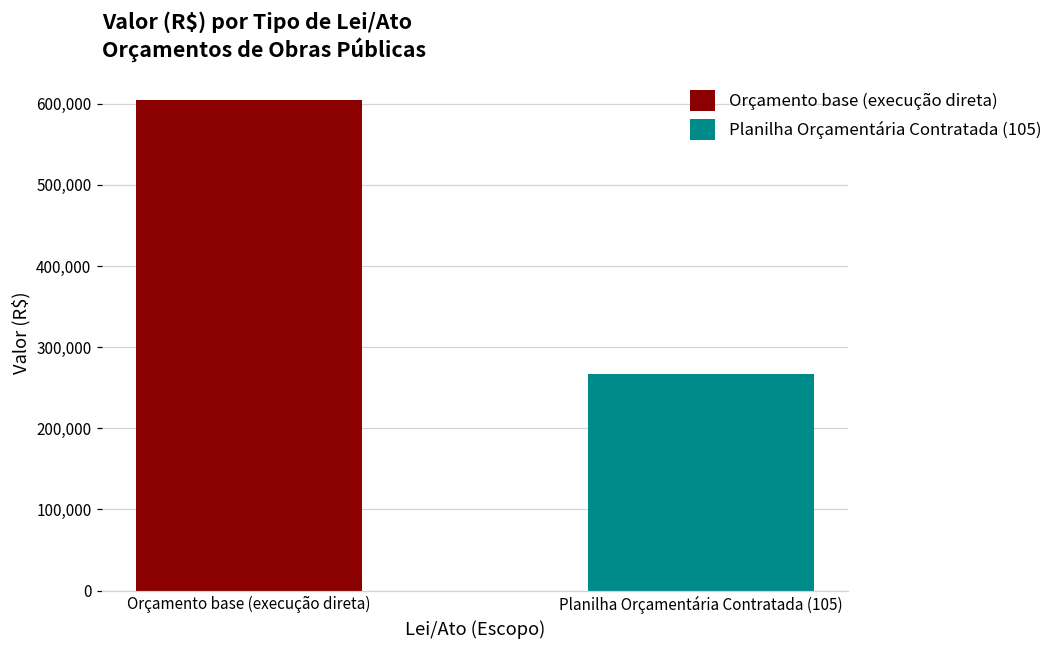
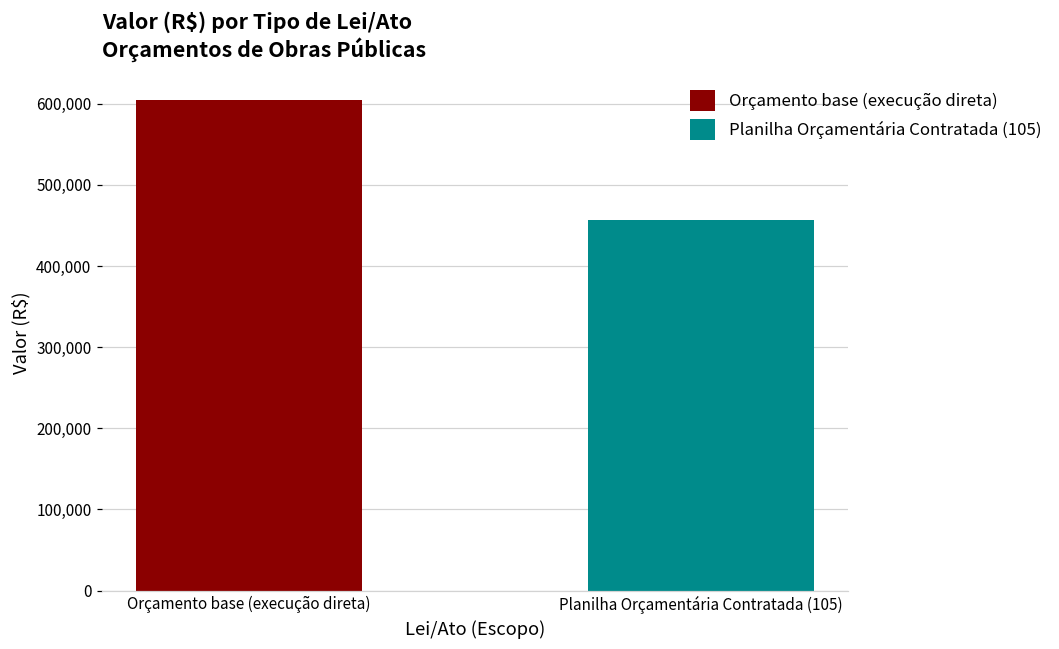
Planilha Orçamentária Contratada (105): 270,000 -> 460,000
